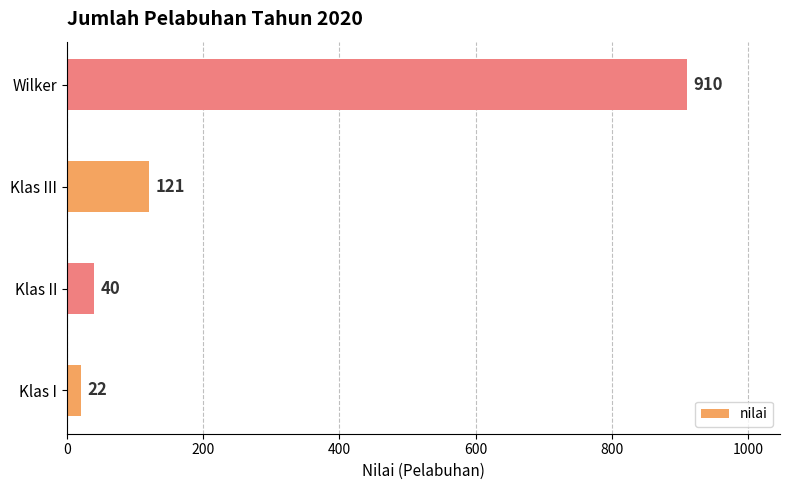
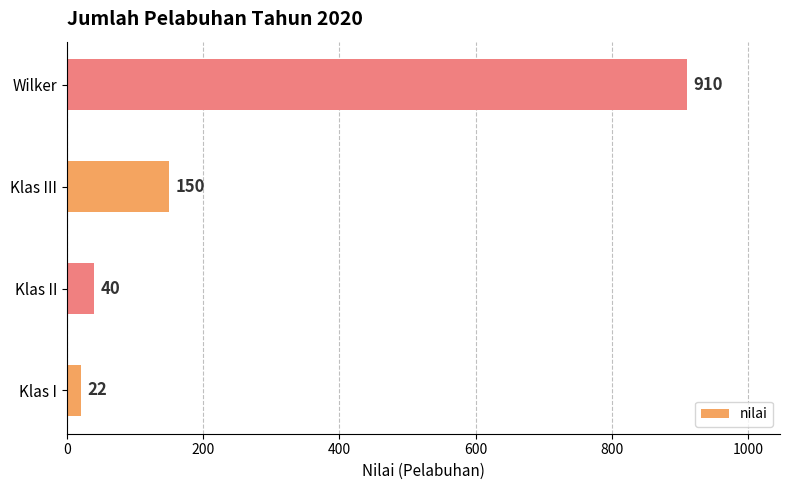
Klas III: 121 -> 150
